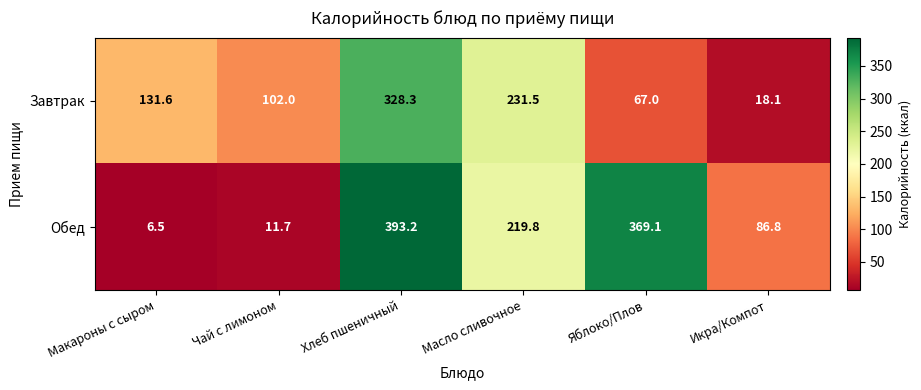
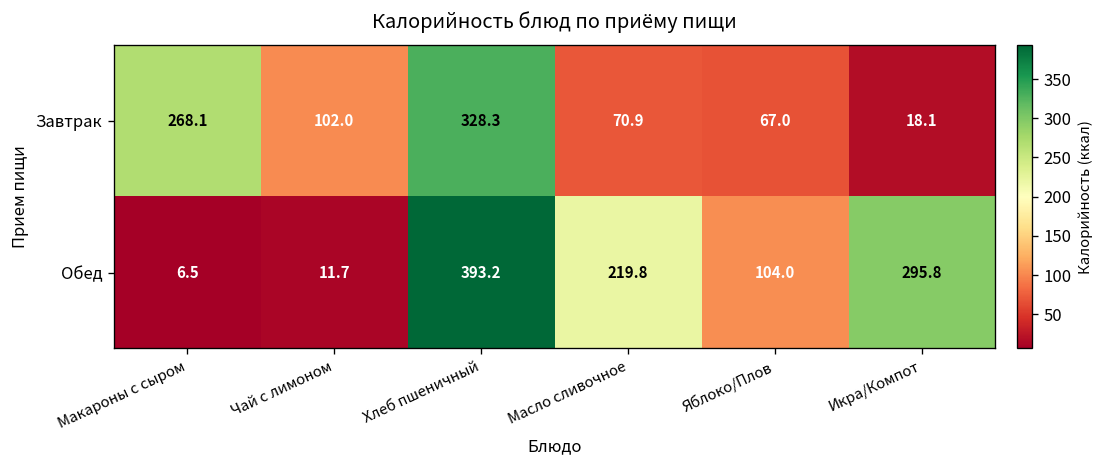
Завтрак, Макароны с сыром: 131.6 -> 268.1
Завтрак, Масло сливочное: 231.5 -> 70.9
Обед, Яблоко/Плов: 369.1 -> 104.0
Обед, Икра/Компот: 86.8 -> 295.8
